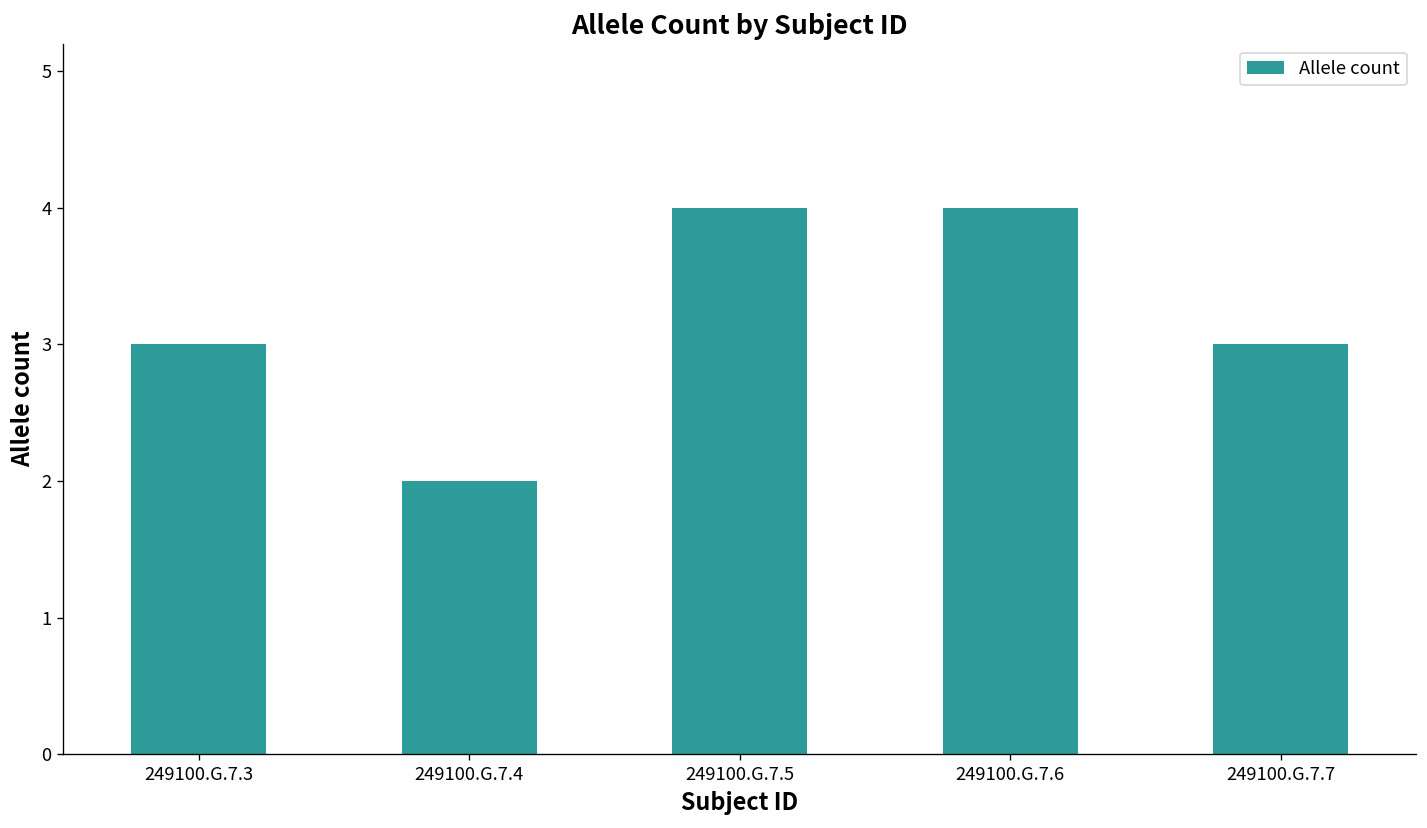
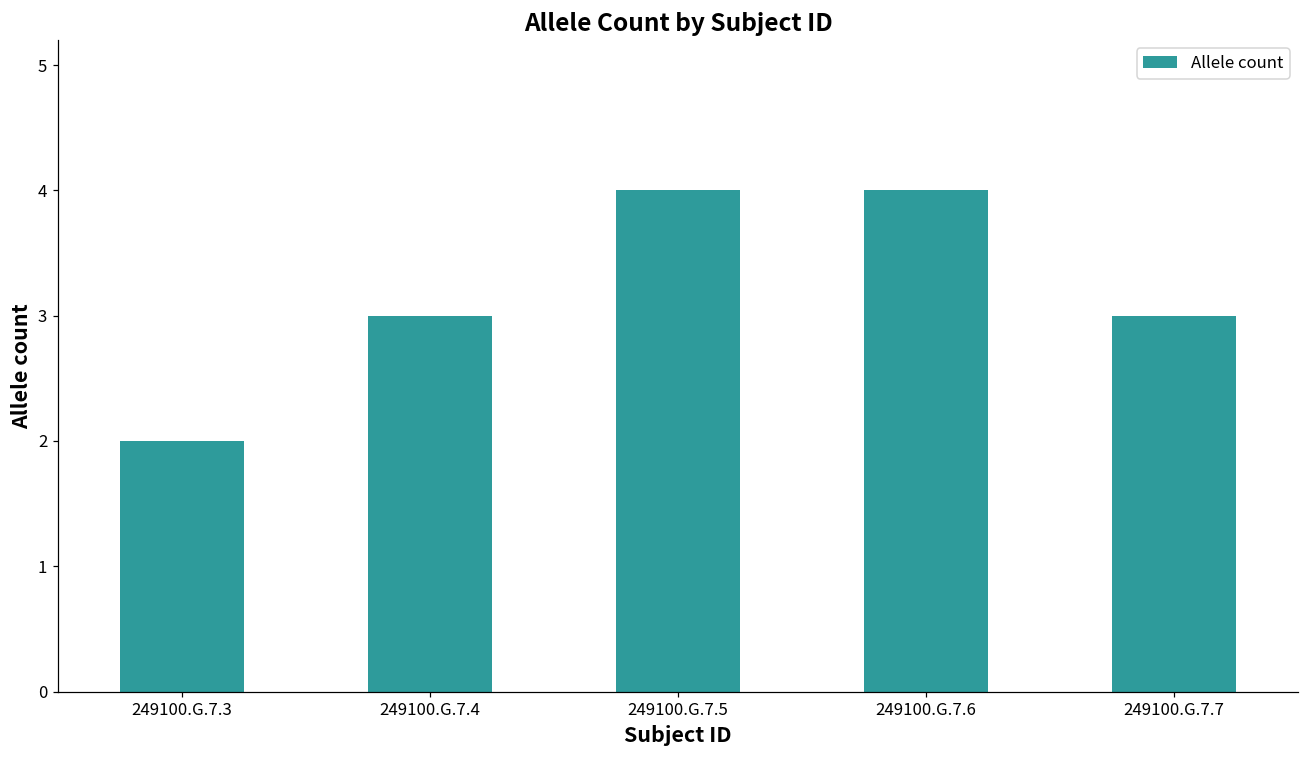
249100.G.7.3: 3 -> 2
249100.G.7.4: 2 -> 3
